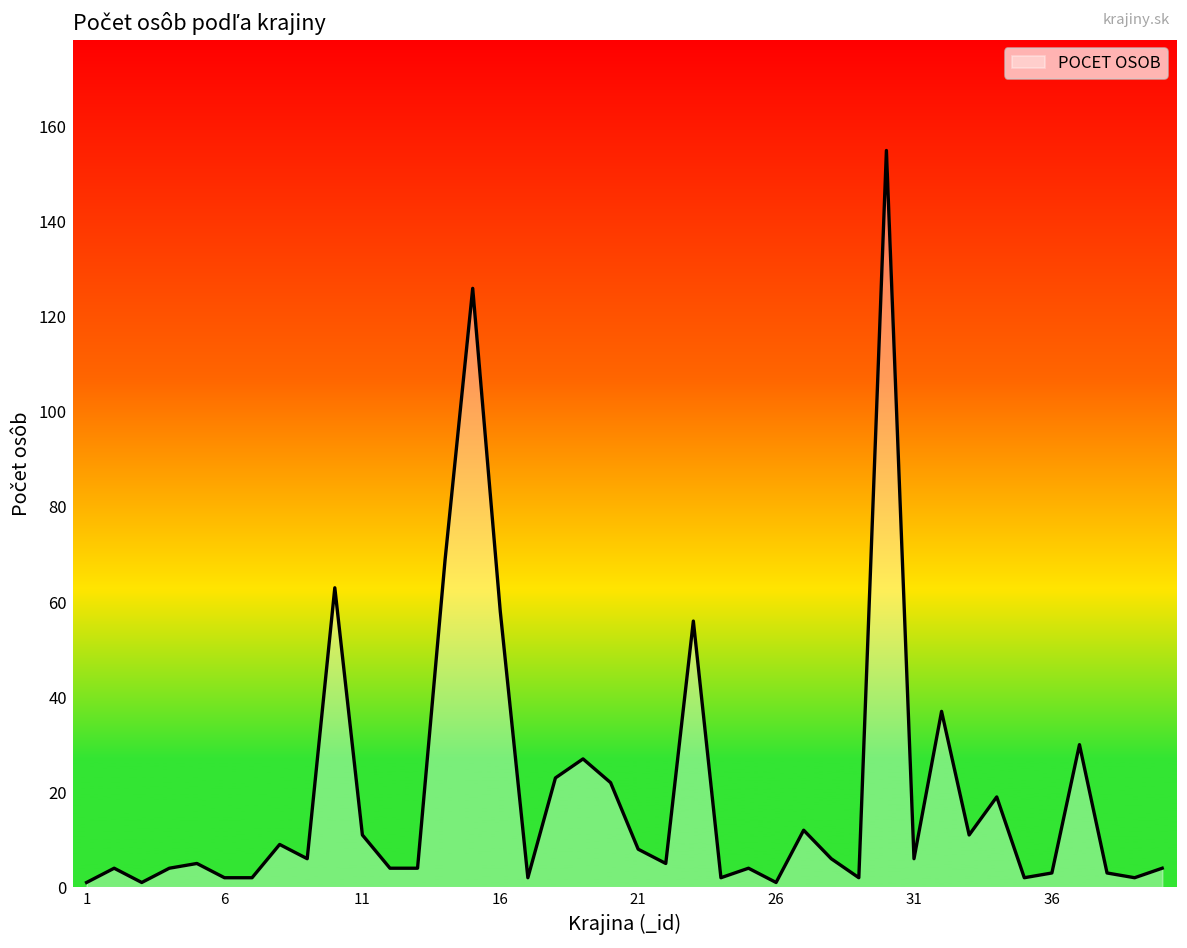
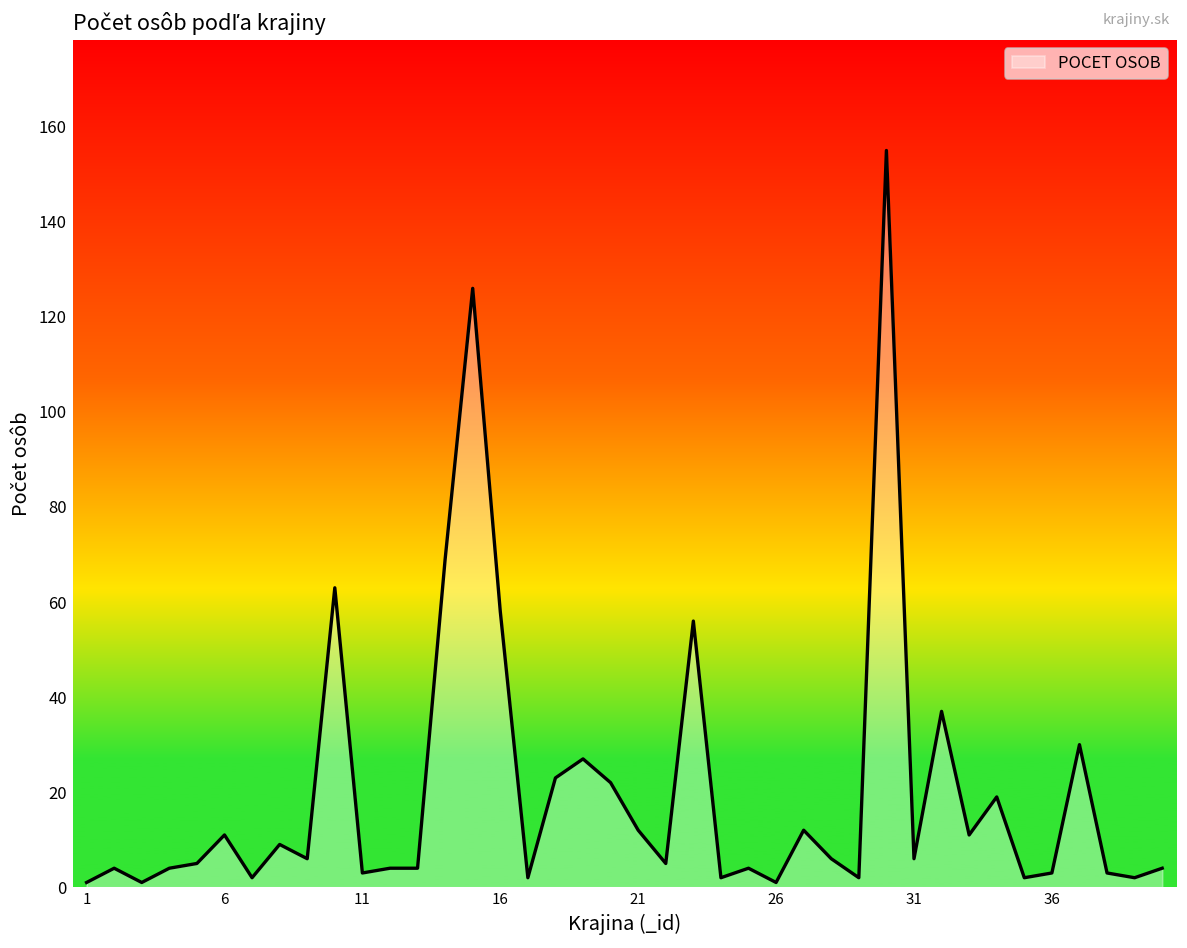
6: 2 -> 11
11: 11 -> 3
21: 8 -> 12
